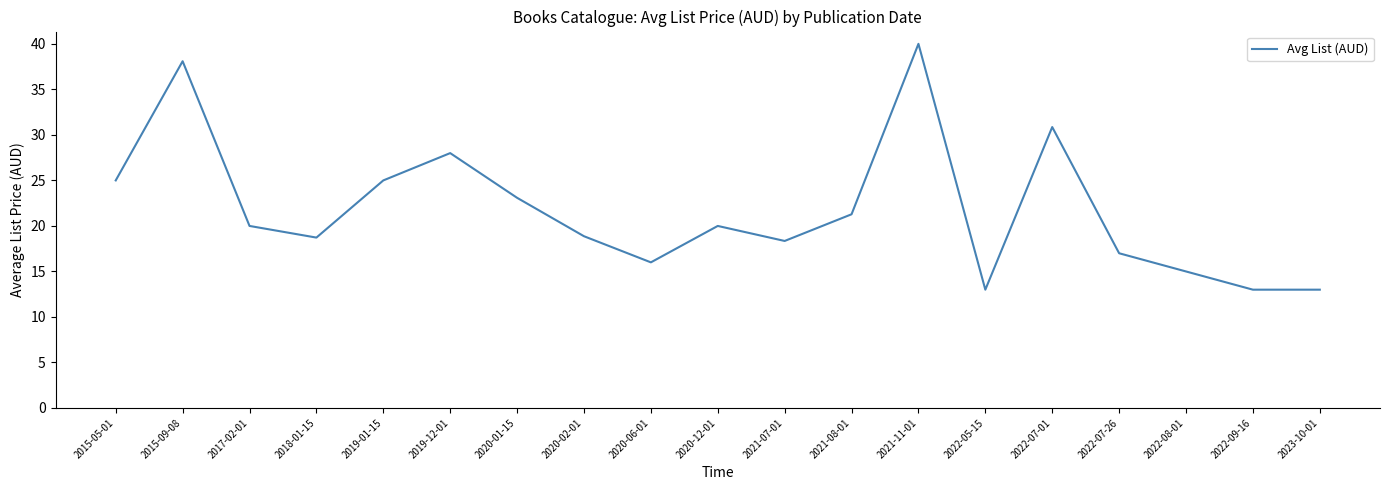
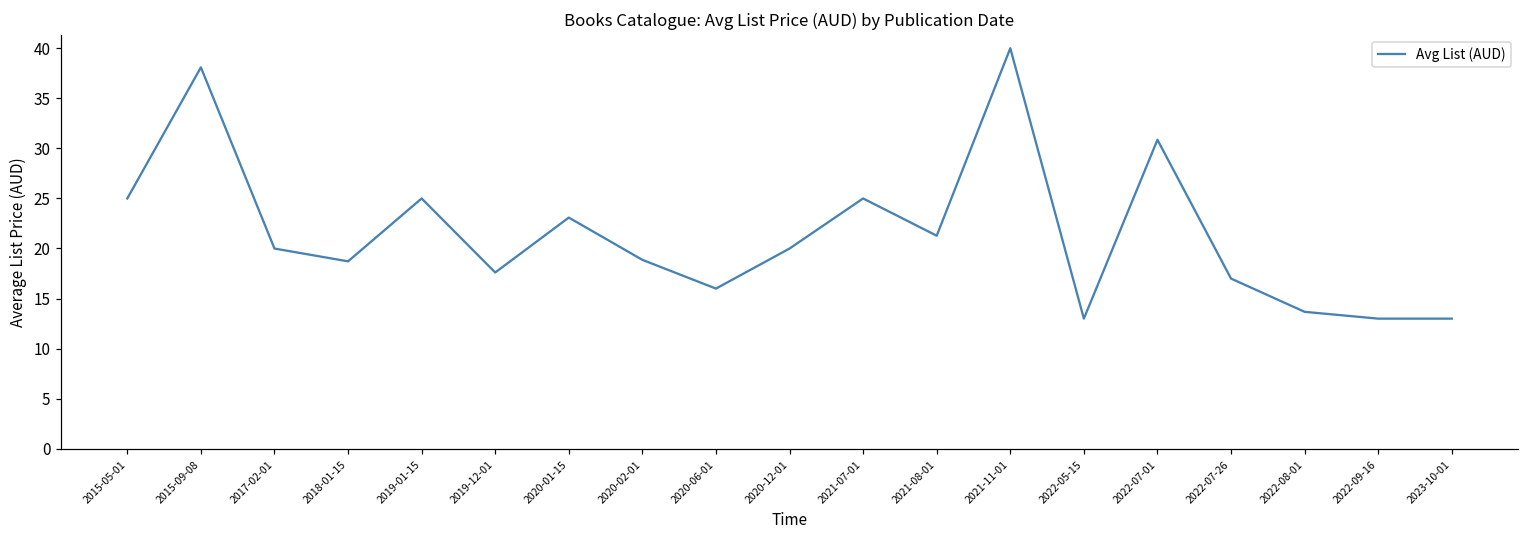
2019-12-01: 28 -> 18
2021-07-01: 18 -> 25
2022-08-01: 15 -> 14
